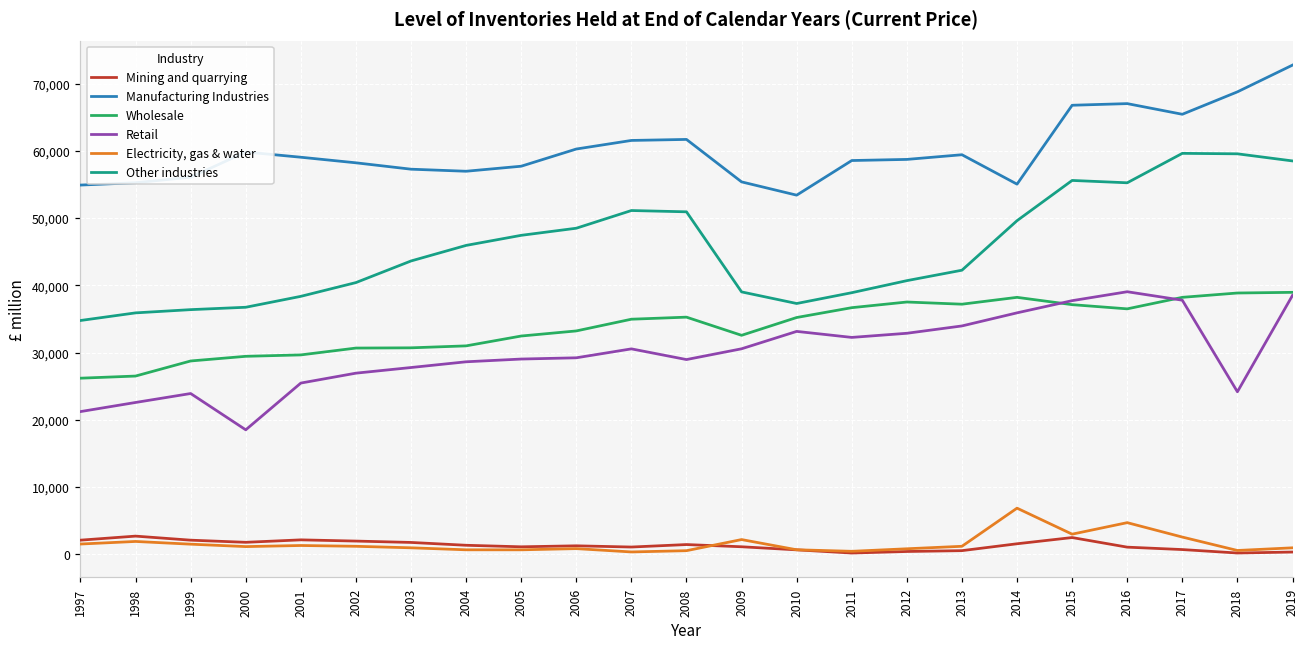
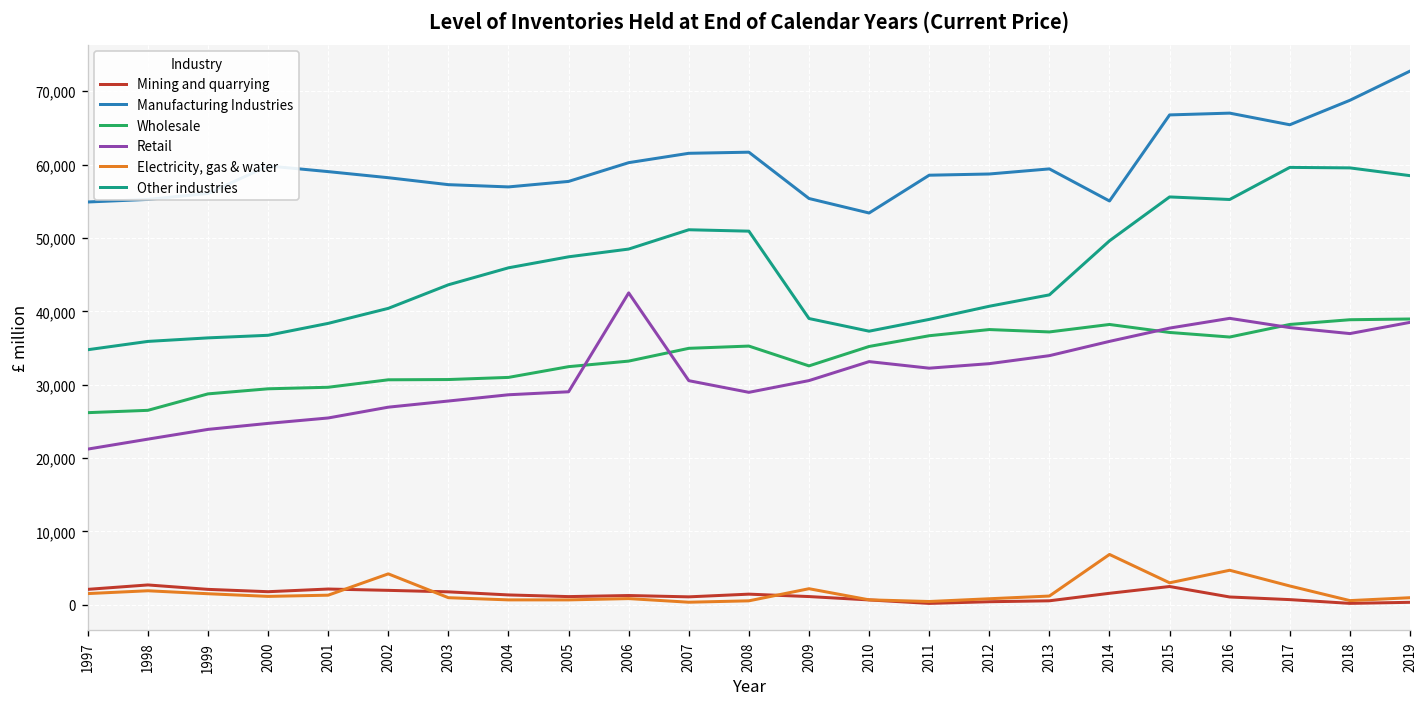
Retail, 2000: 19,000 -> 25,000
Electricity, gas & water, 2002: 1,000 -> 4,000
Retail, 2006: 29,000 -> 43,000
Retail, 2018: 24,000 -> 37,000
